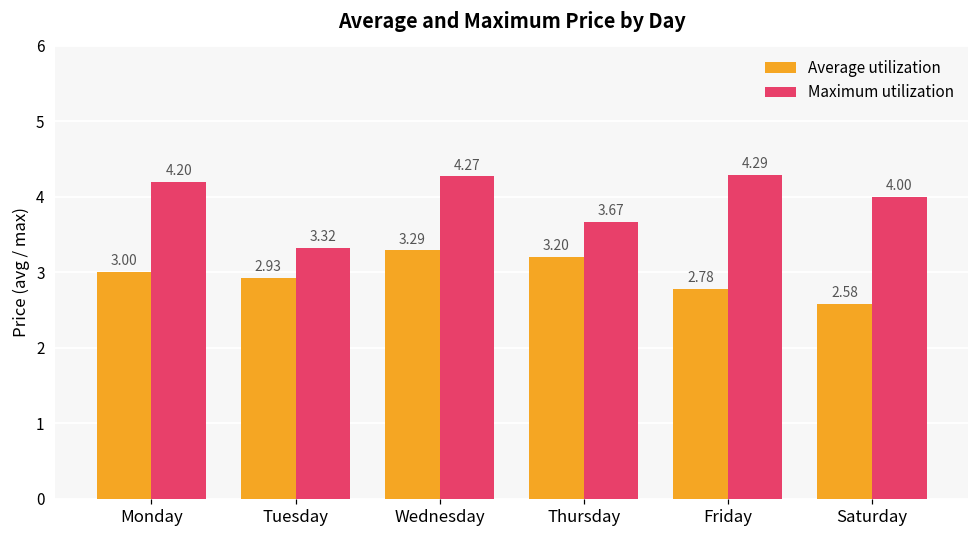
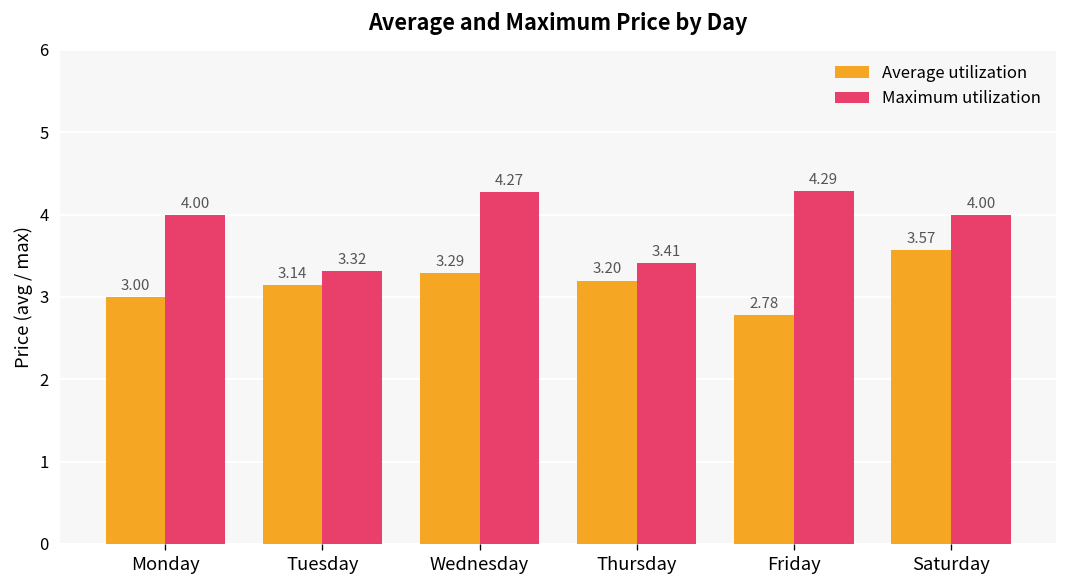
Maximum utilization, Monday: 4.20 -> 4.00
Average utilization, Tuesday: 2.93 -> 3.14
Maximum utilization, Thursday: 3.67 -> 3.41
Average utilization, Saturday: 2.58 -> 3.57
